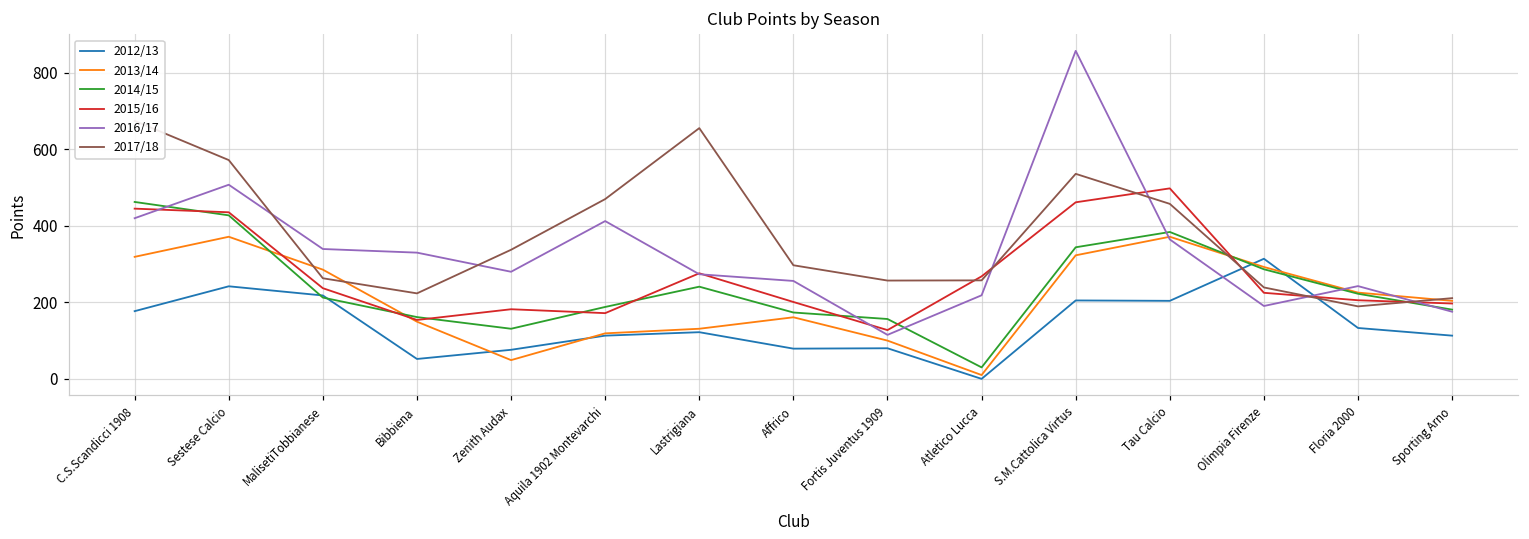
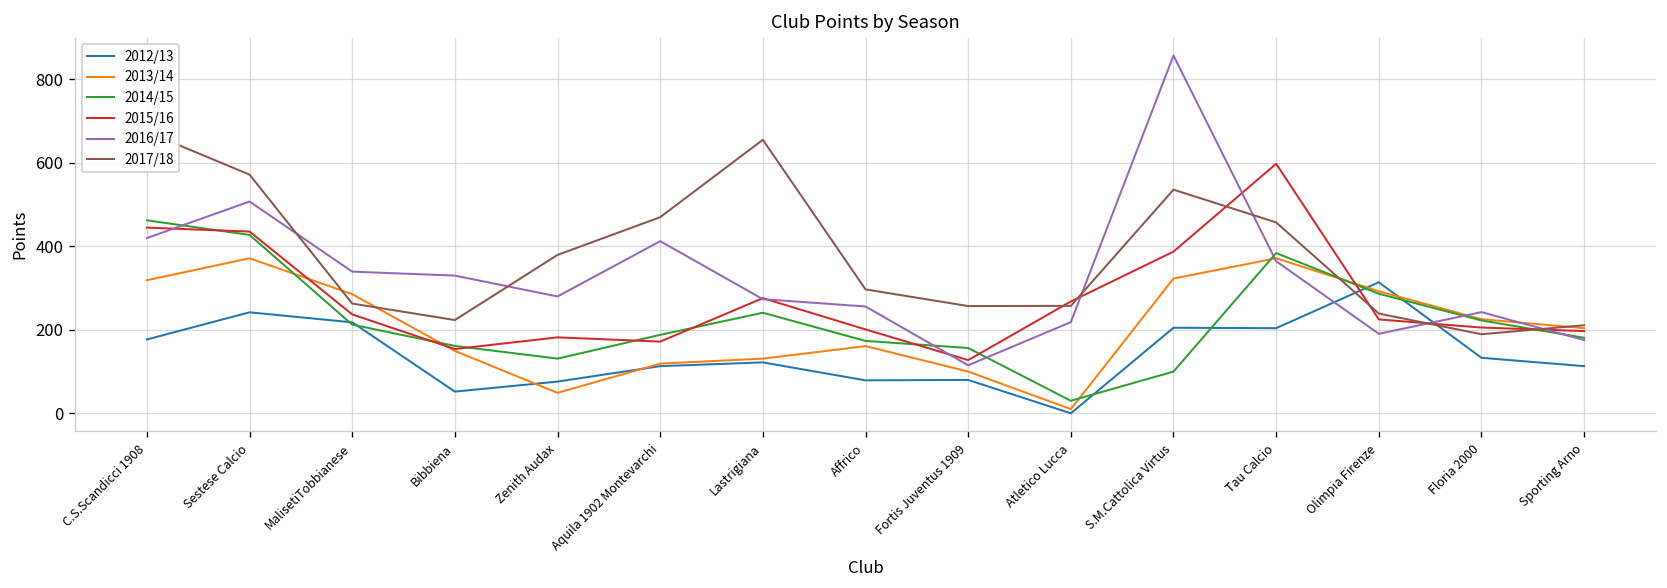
2017/18, Zenith Audax: 340 -> 380
2014/15, S.M.Cattolica Virtus: 340 -> 100
2015/16, S.M.Cattolica Virtus: 460 -> 390
2015/16, Tau Calcio: 500 -> 600
